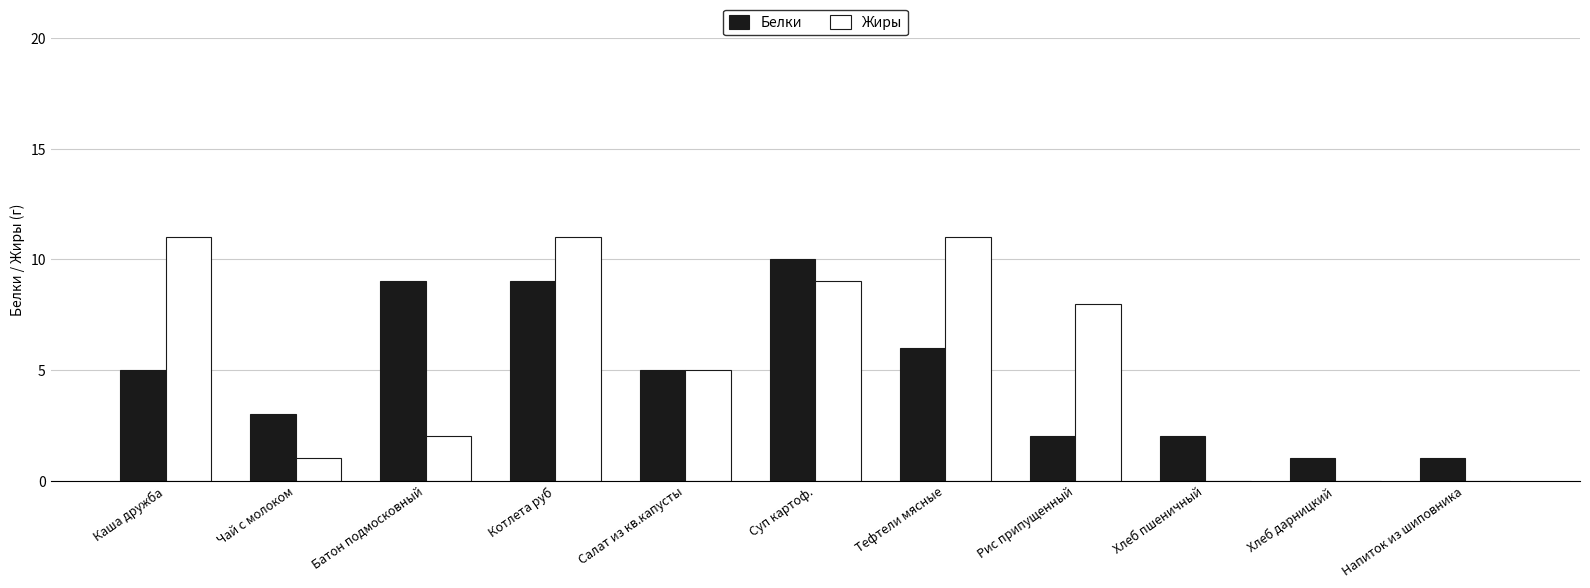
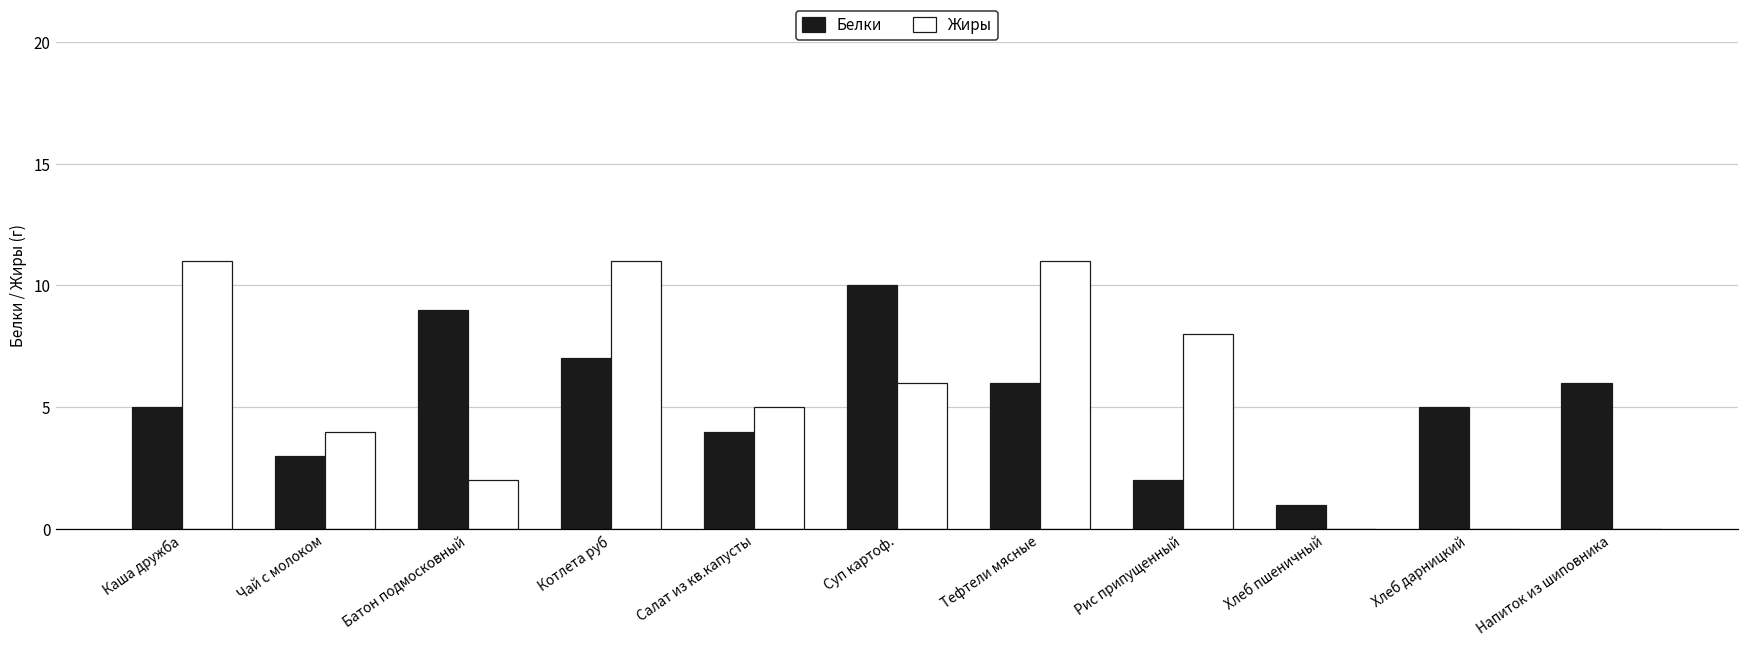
Жиры, Чай с молоком: 1 -> 4
Белки, Котлета руб: 9 -> 7
Белки, Салат из кв.капусты: 5 -> 4
Жиры, Суп картоф.: 9 -> 6
Белки, Хлеб пшеничный: 2 -> 1
Белки, Хлеб дарницкий: 1 -> 5
Белки, Напиток из шиповника: 1 -> 6
